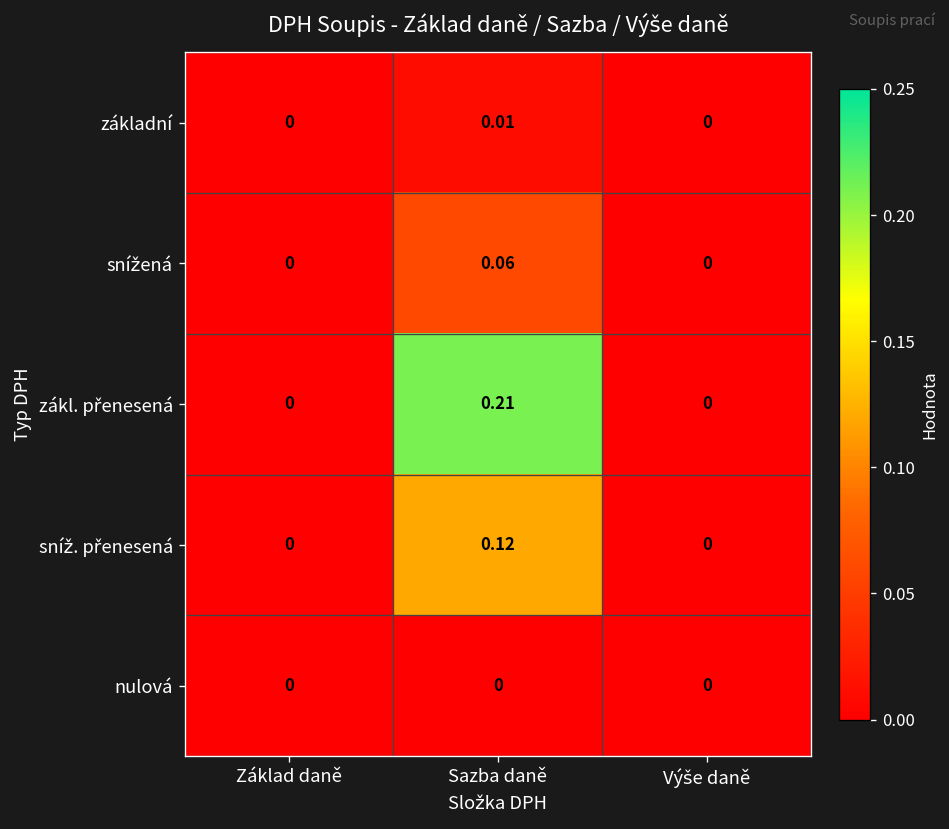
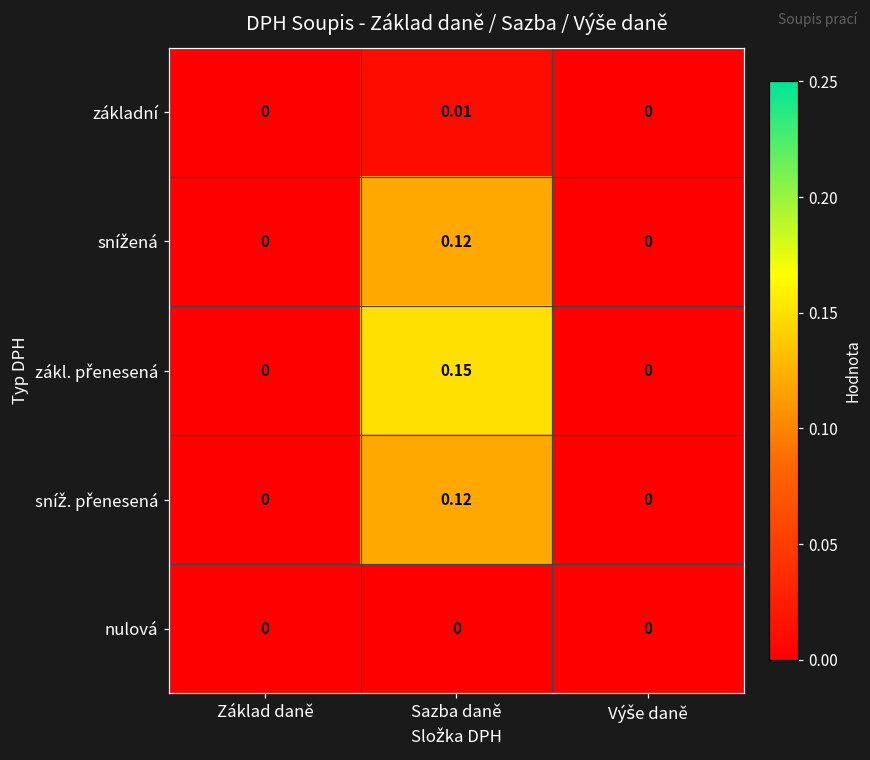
snížená, Sazba daně: 0.06 -> 0.12
zákl. přenesená, Sazba daně: 0.21 -> 0.15
